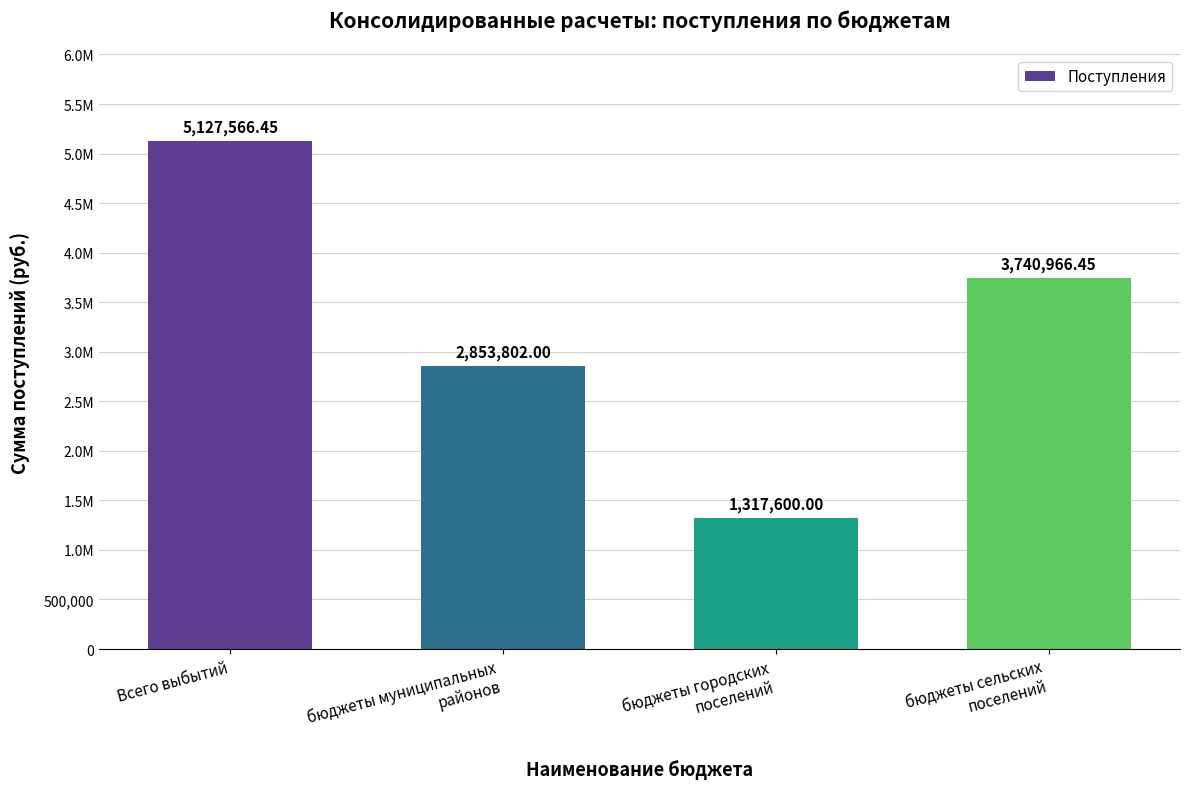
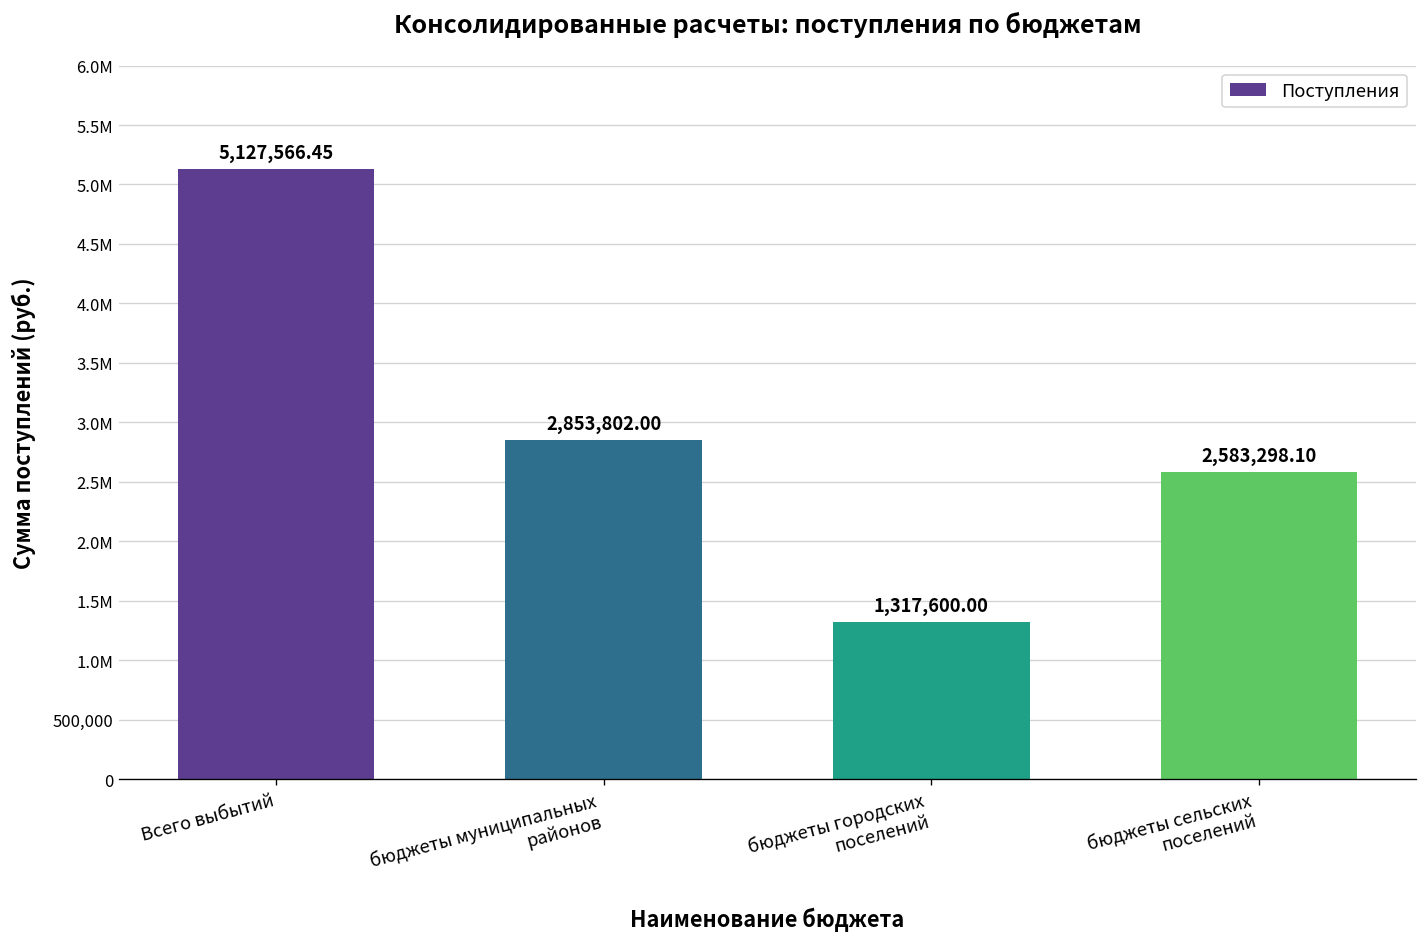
бюджеты сельских поселений: 3,740,966.45 -> 2,583,298.10
